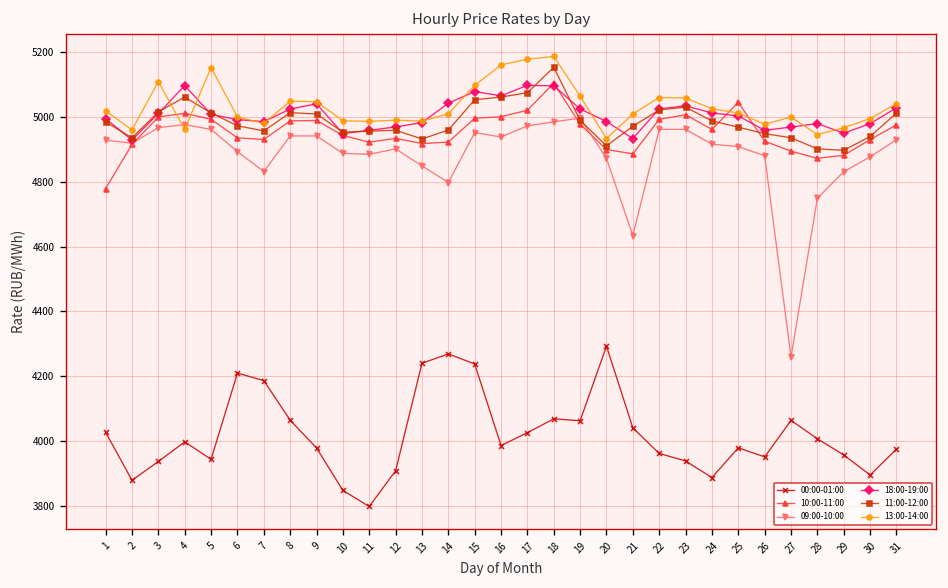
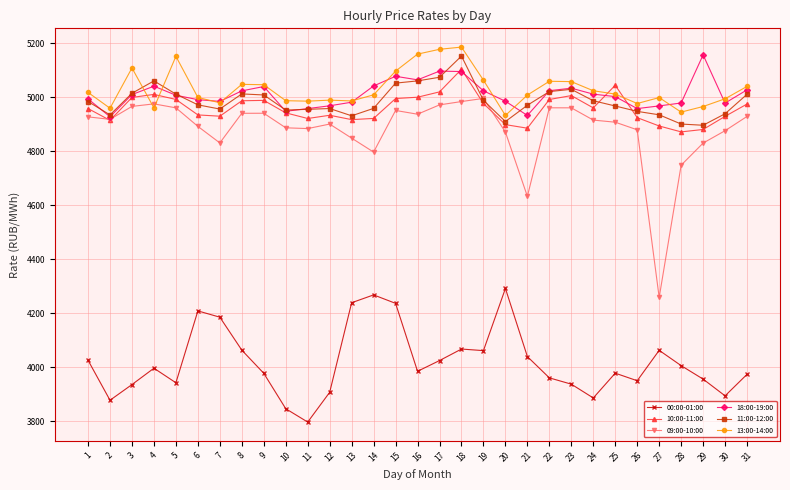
10:00-11:00, 1: 4780 -> 4960
18:00-19:00, 4: 5100 -> 5040
18:00-19:00, 29: 4950 -> 5160
